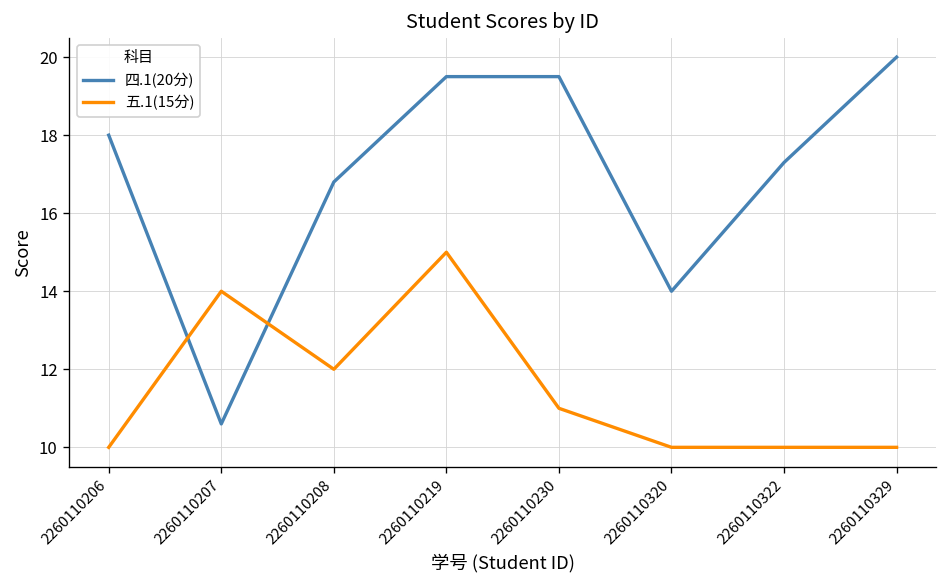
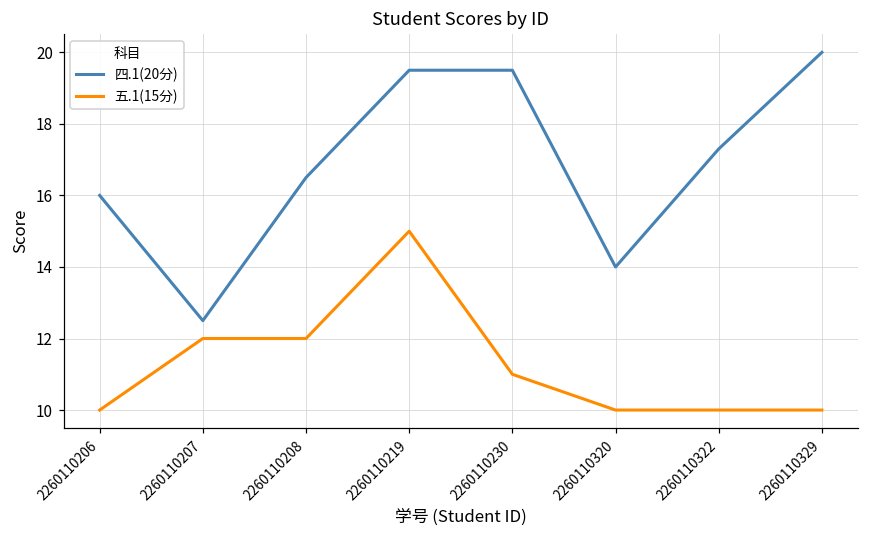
四.1(20分), 2260110206: 18 -> 16
四.1(20分), 2260110207: 10.6 -> 12.5
五.1(15分), 2260110207: 14 -> 12
四.1(20分), 2260110208: 16.8 -> 16.5
